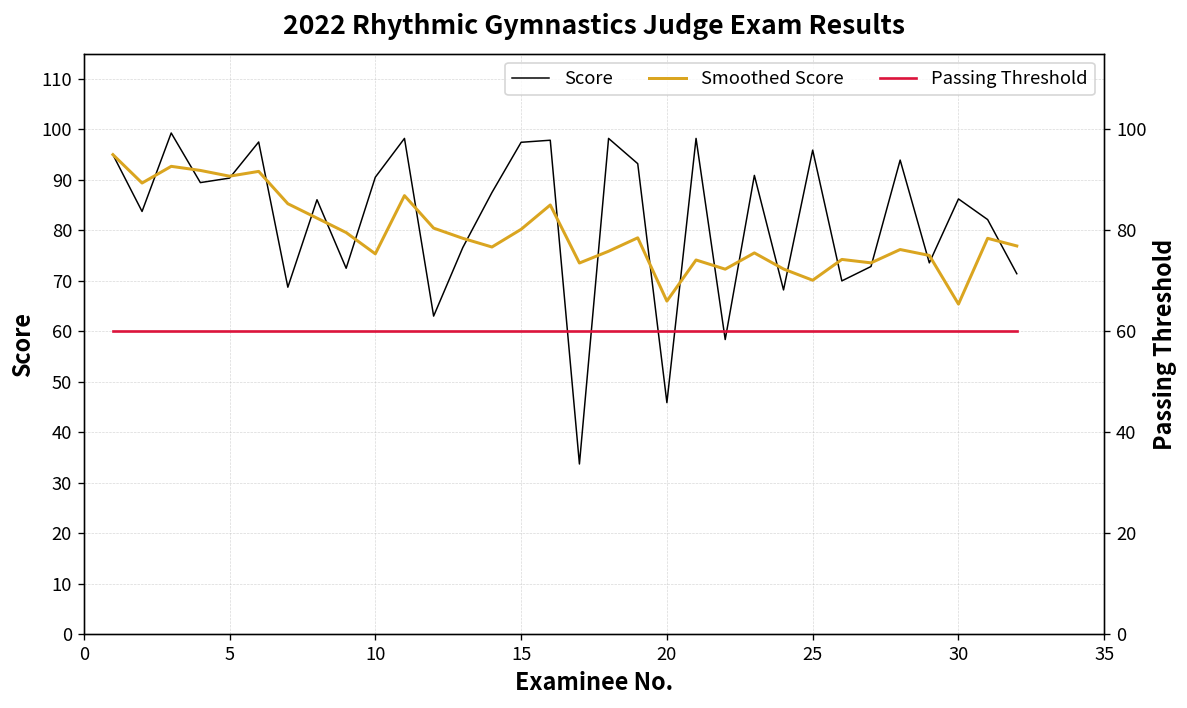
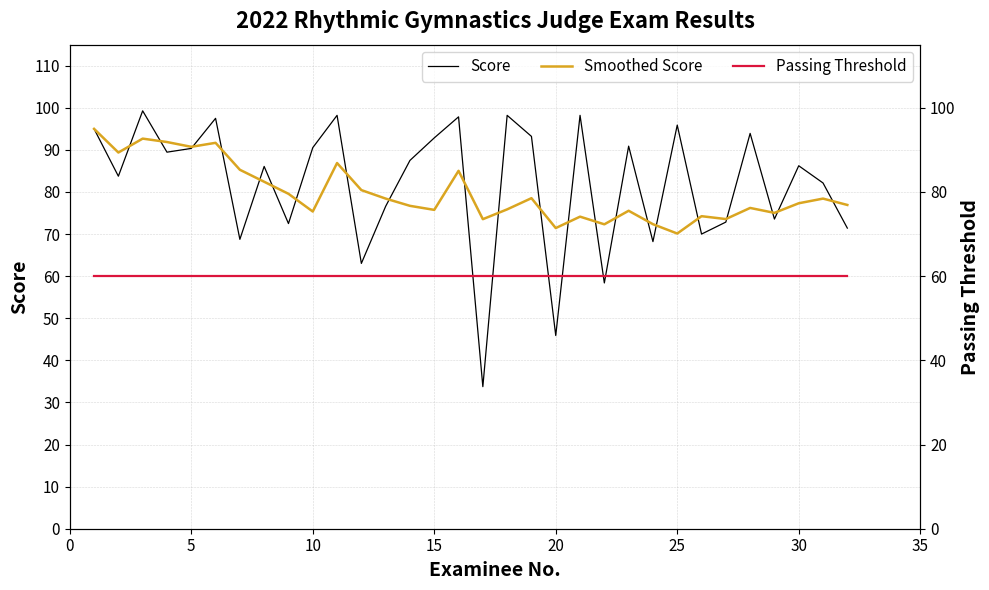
Score, 15: 97 -> 93
Smoothed Score, 15: 80 -> 76
Smoothed Score, 20: 66 -> 71
Smoothed Score, 30: 65 -> 77
